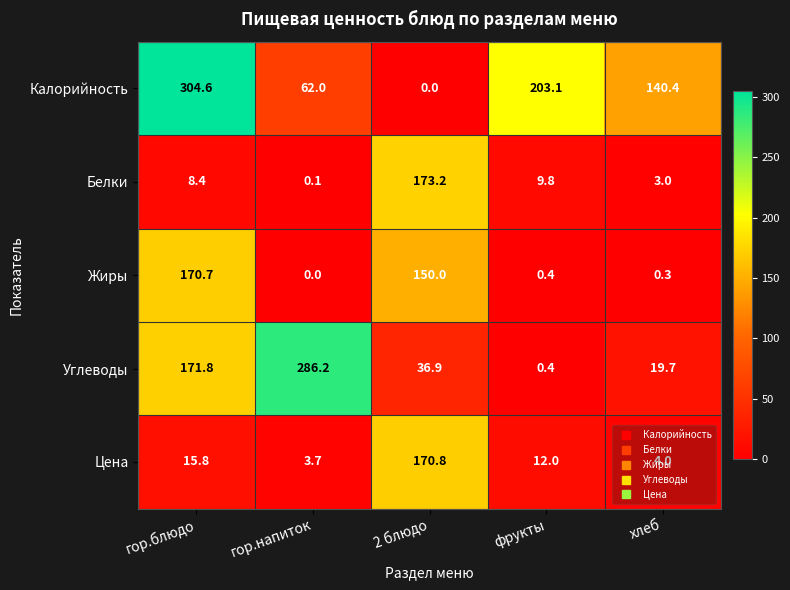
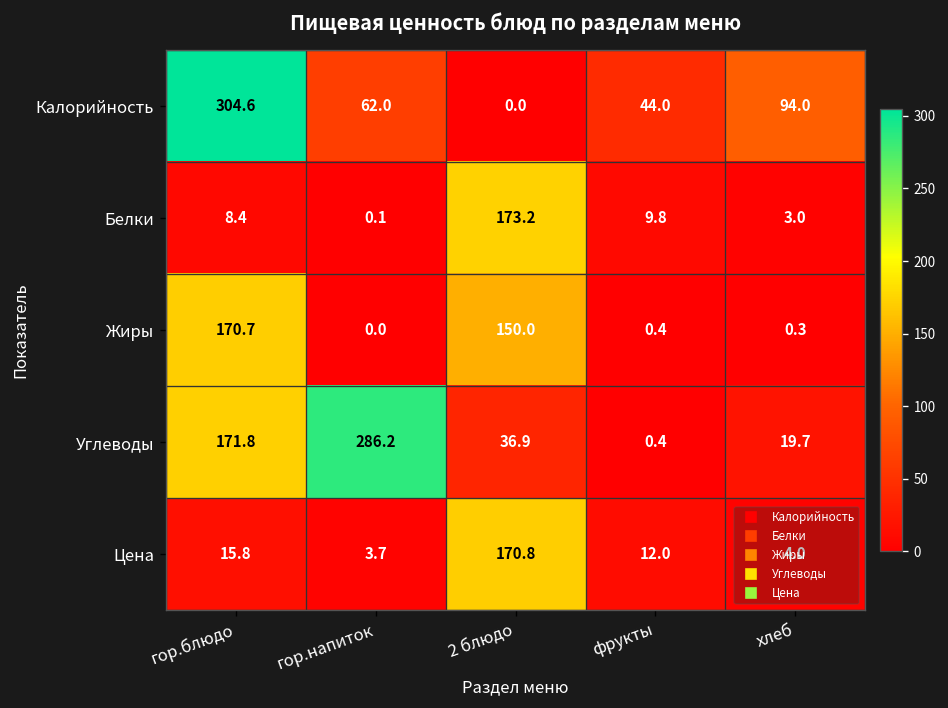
Калорийность, фрукты: 203.1 -> 44.0
Калорийность, хлеб: 140.4 -> 94.0
